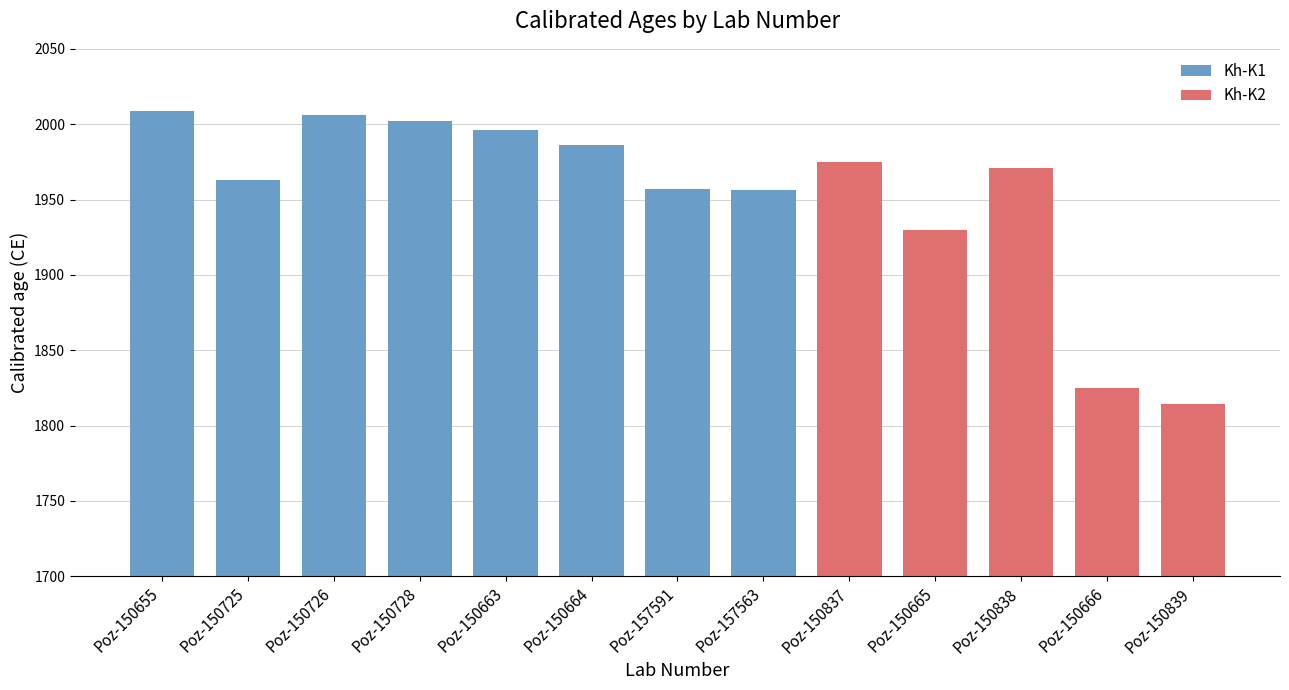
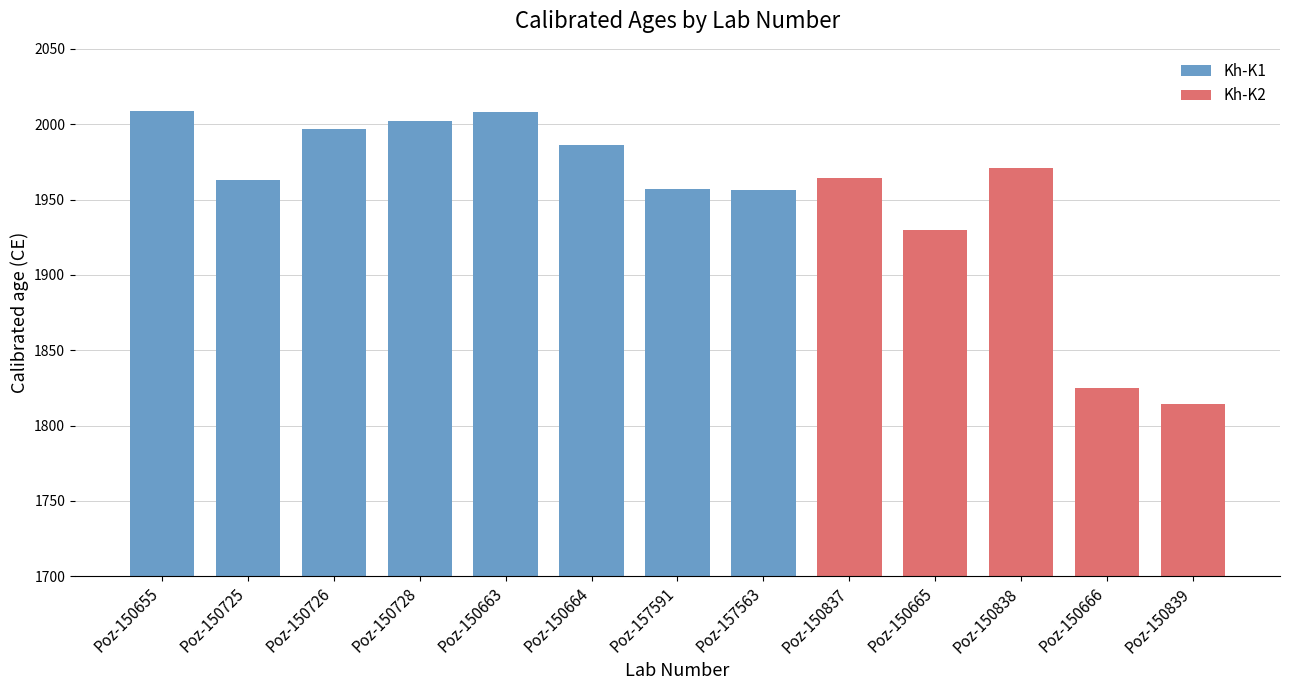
Kh-K1, Poz-150726: 2006 -> 1997
Kh-K1, Poz-150663: 1996 -> 2008
Kh-K2, Poz-150837: 1975 -> 1964
